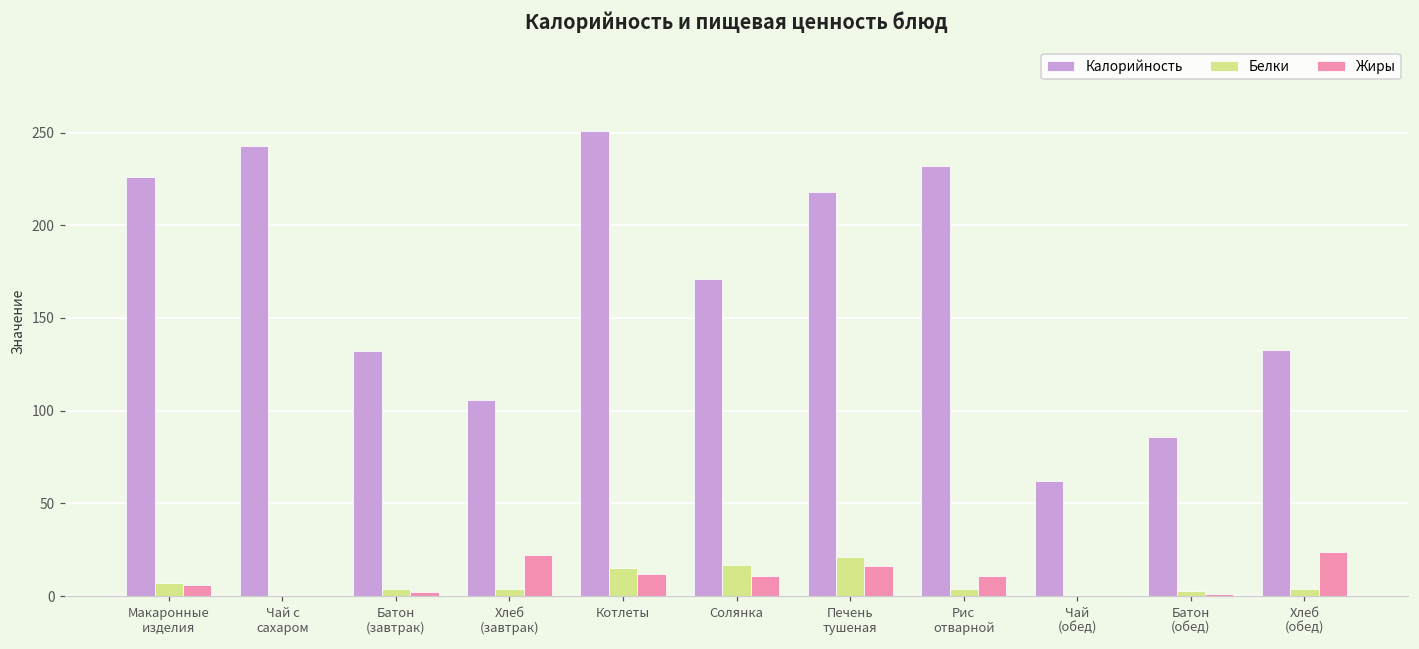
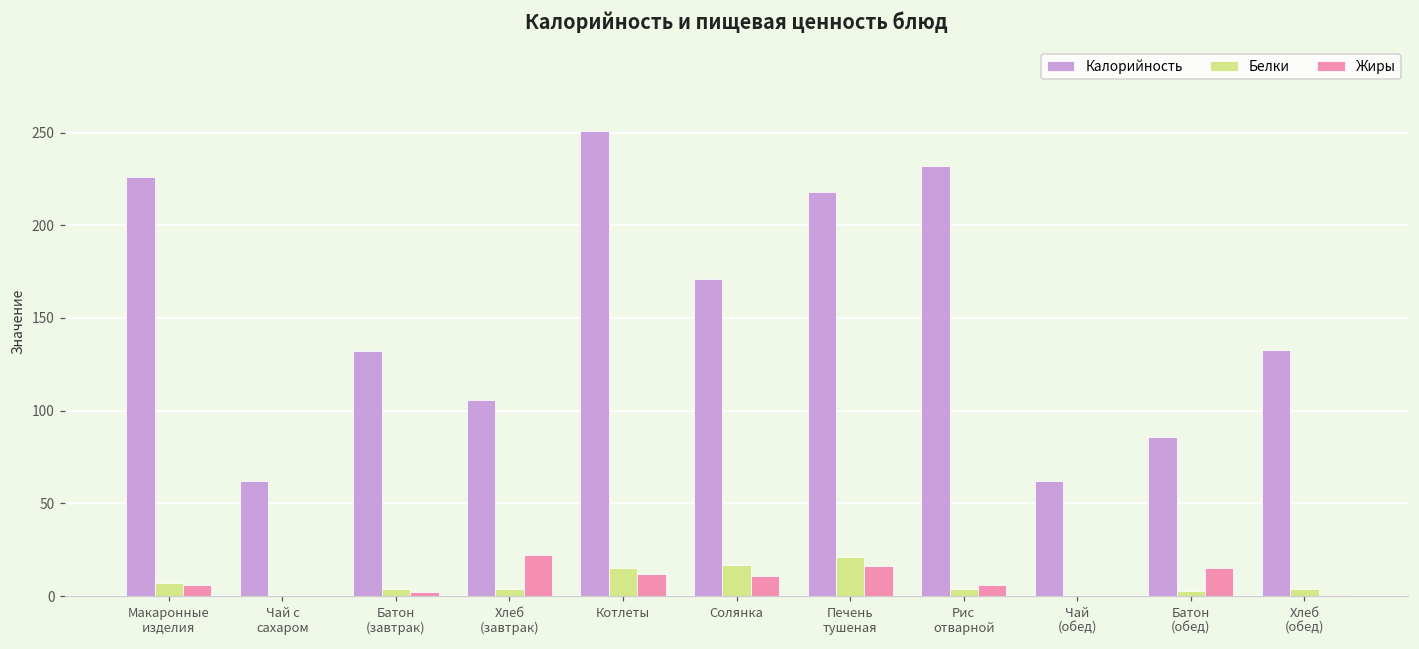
Калорийность, Чай с сахаром: 243 -> 62
Жиры, Рис отварной: 11 -> 6
Жиры, Батон (обед): 1 -> 15
Жиры, Хлеб (обед): 24 -> 0
